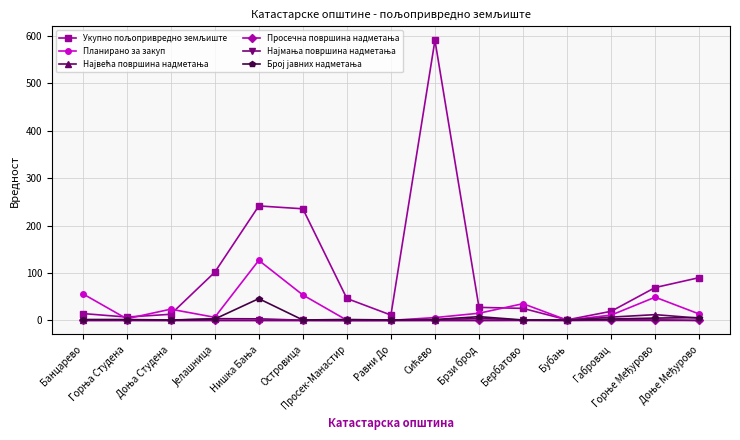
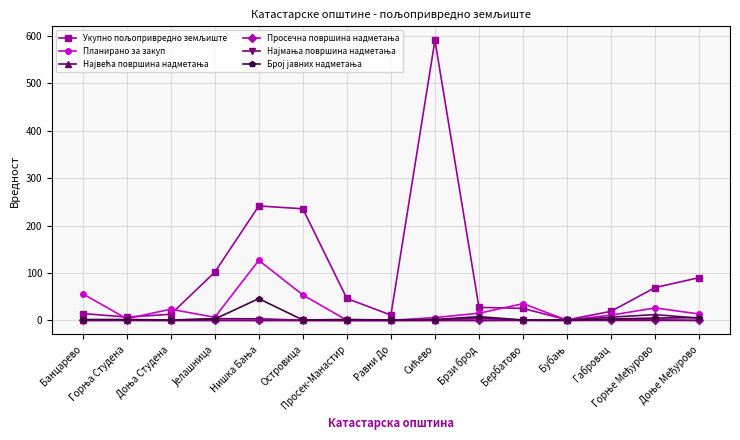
Планирано за закуп, Горње Међурово: 50 -> 30
